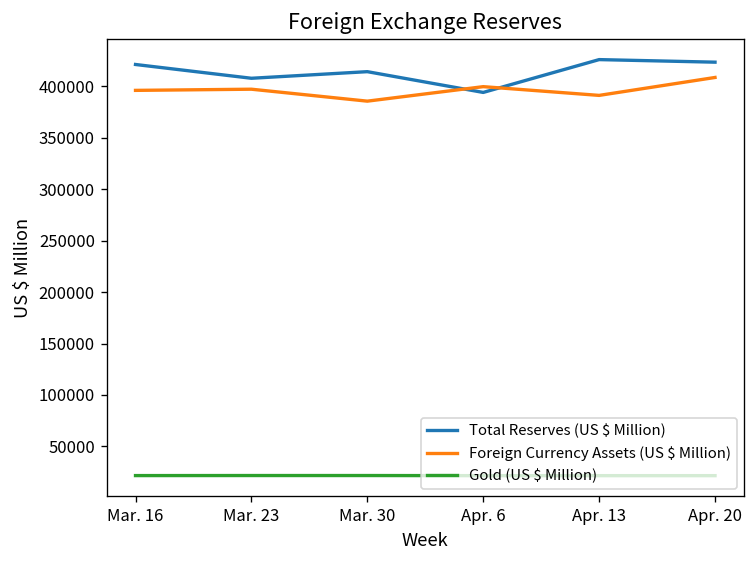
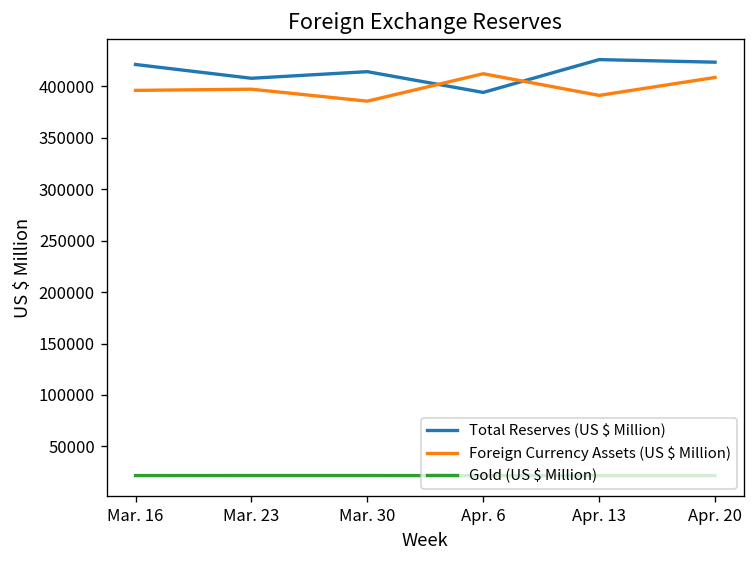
Foreign Currency Assets (US $ Million), Apr. 6: 400000 -> 410000
